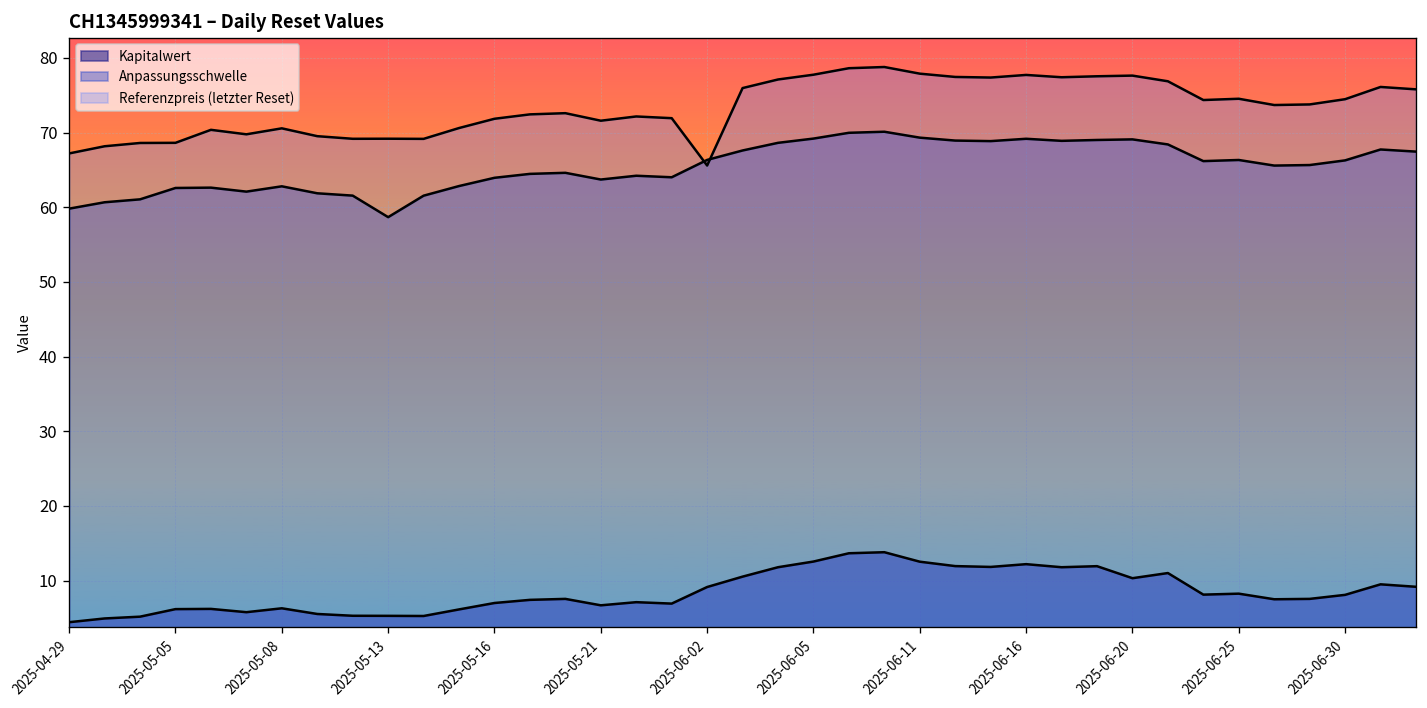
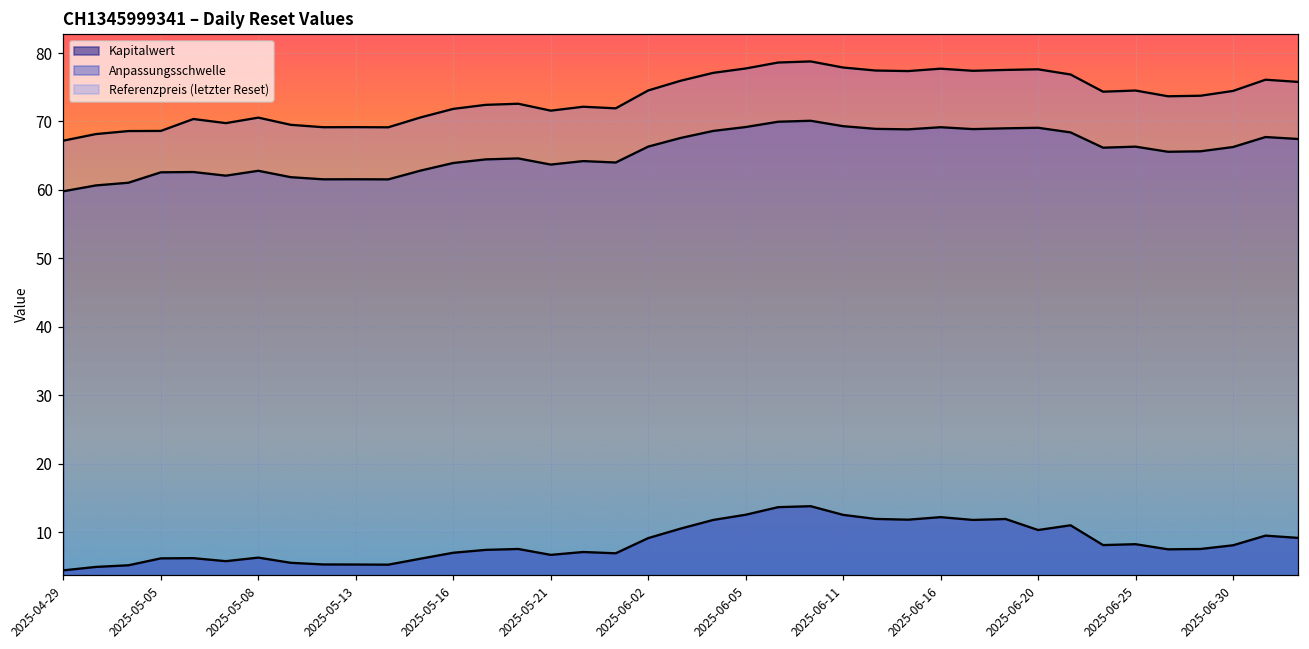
Anpassungsschwelle, 2025-05-13: 59 -> 62
Referenzpreis (letzter Reset), 2025-06-02: 66 -> 75
